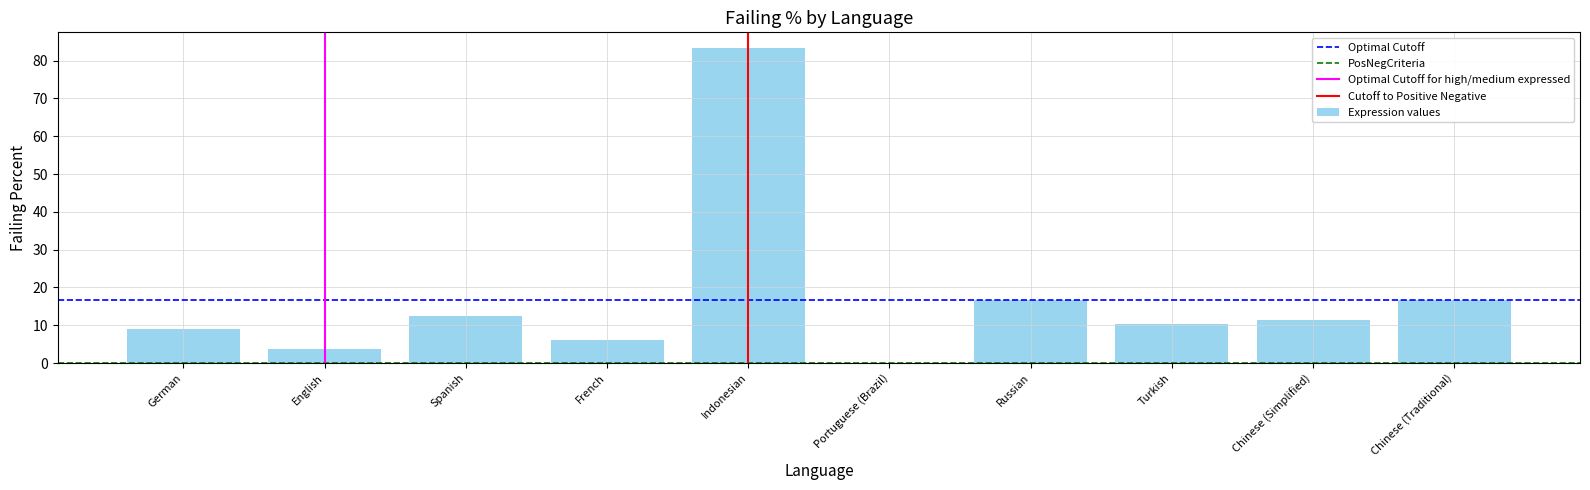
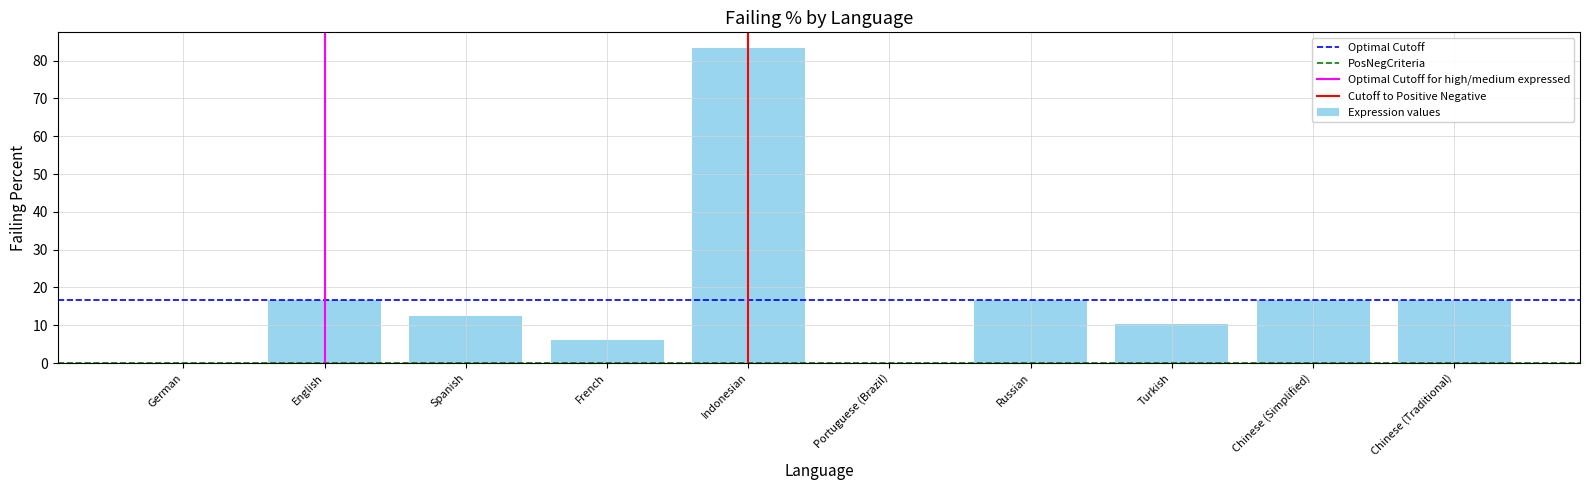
German: 9 -> 0
English: 4 -> 17
Chinese (Simplified): 11 -> 17
